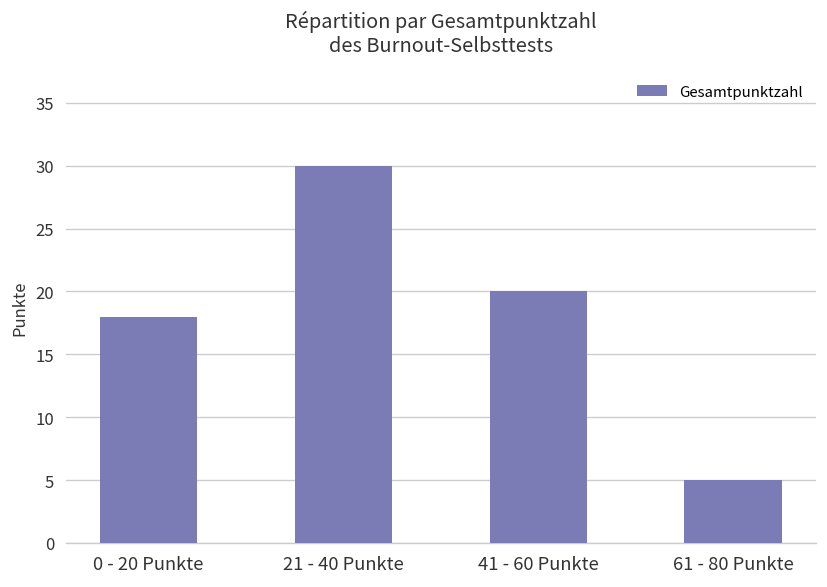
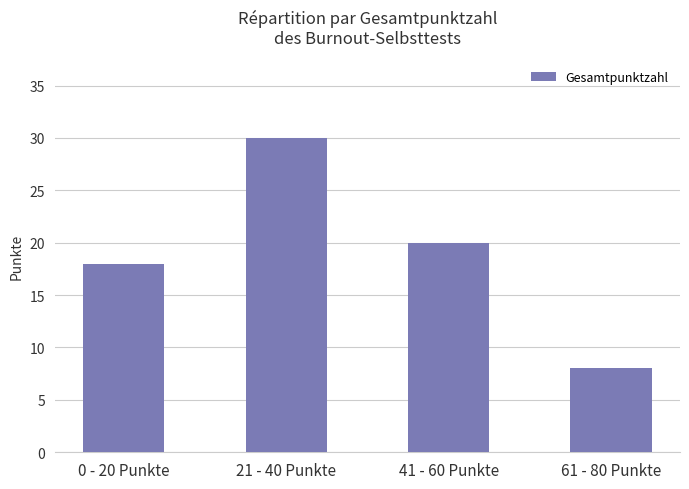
61 - 80 Punkte: 5 -> 8
